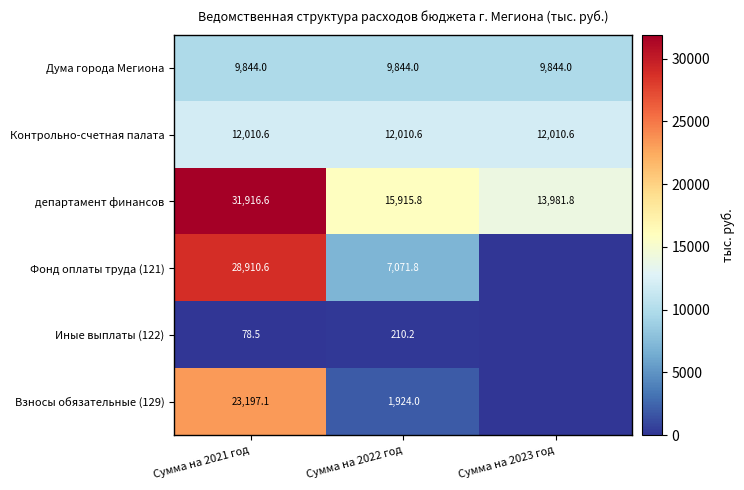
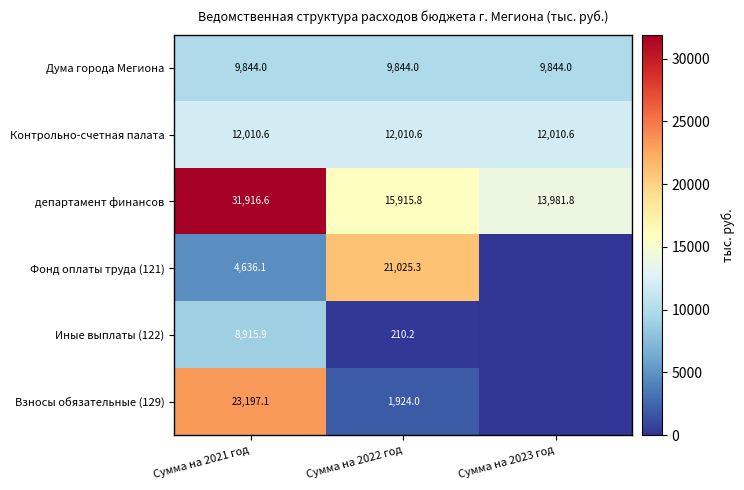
Фонд оплаты труда (121), Сумма на 2021 год: 28,910.6 -> 4,636.1
Фонд оплаты труда (121), Сумма на 2022 год: 7,071.8 -> 21,025.3
Иные выплаты (122), Сумма на 2021 год: 78.5 -> 8,915.9
